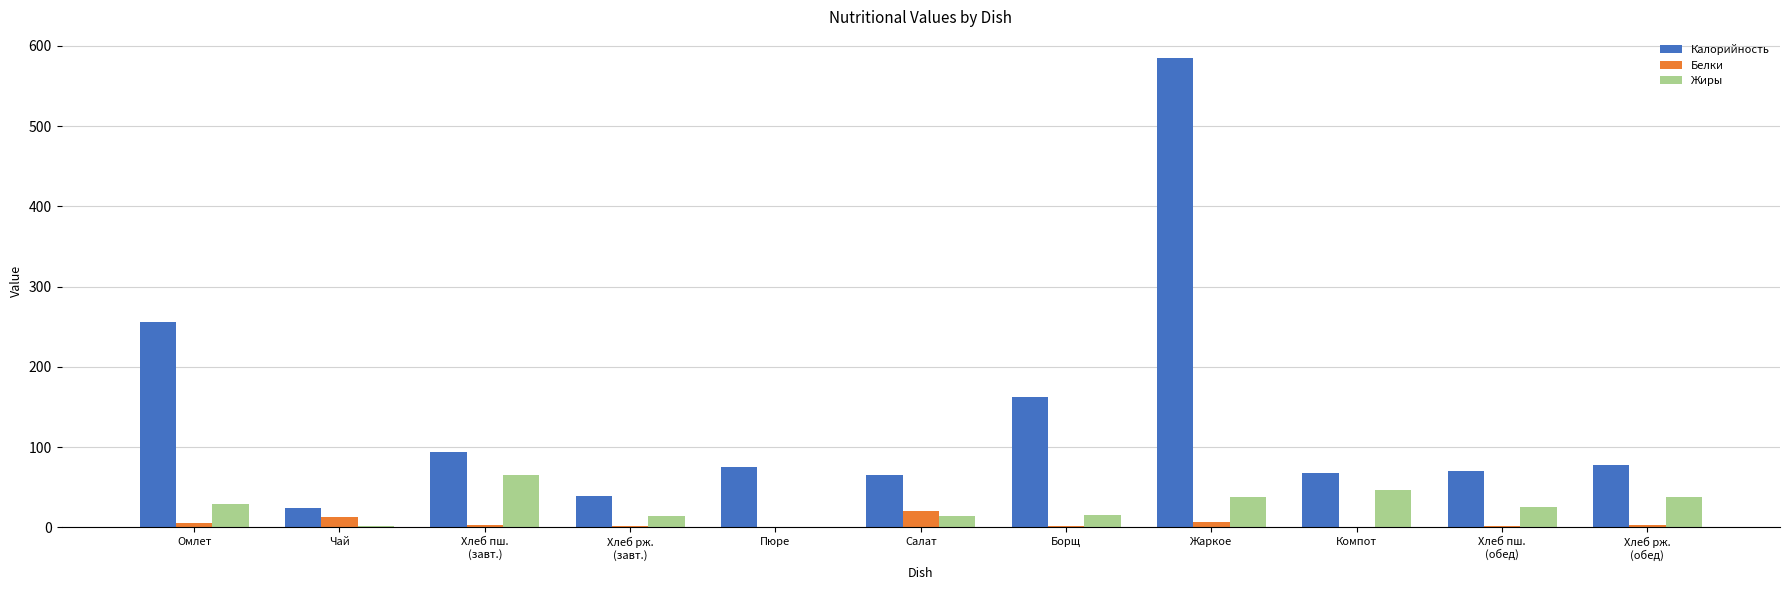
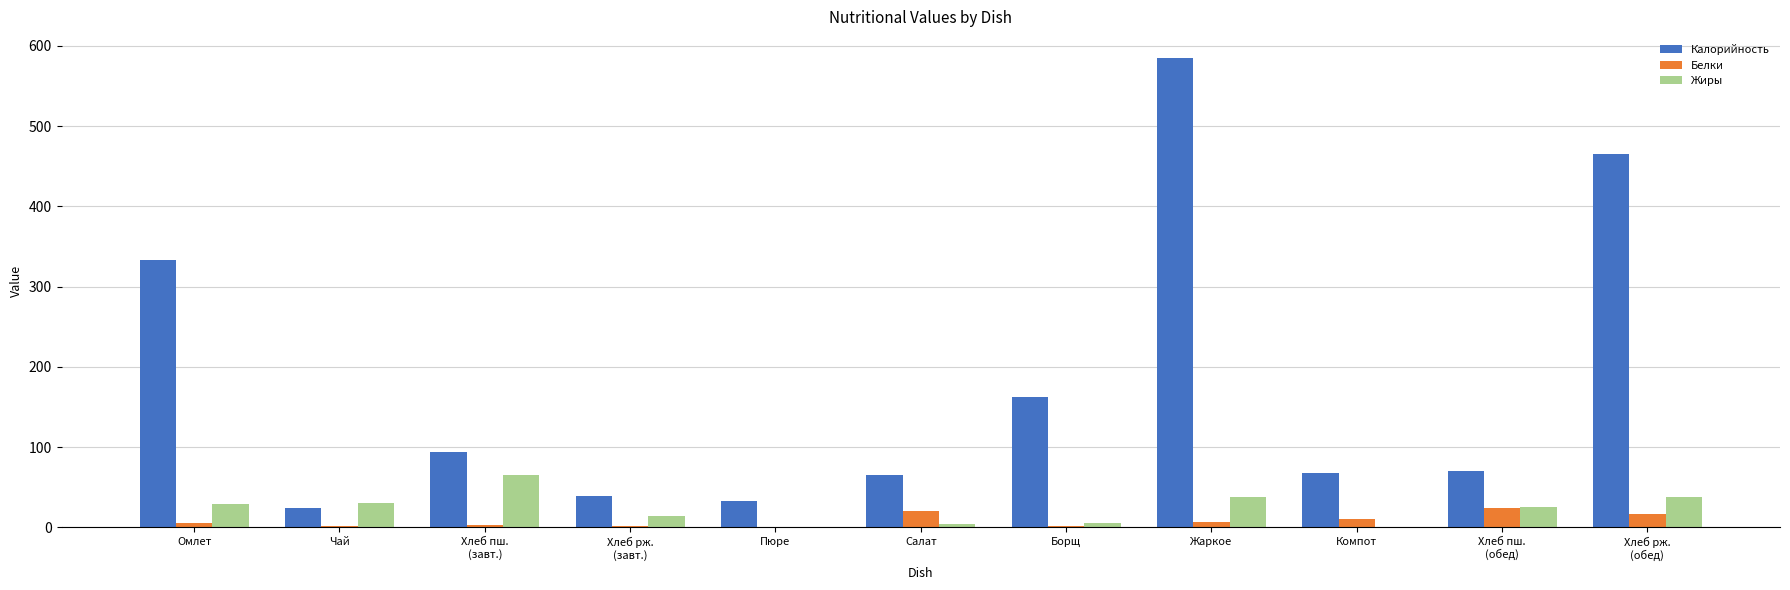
Калорийность, Омлет: 260 -> 330
Белки, Чай: 10 -> 0
Жиры, Чай: 0 -> 30
Калорийность, Пюре: 80 -> 30
Жиры, Салат: 10 -> 0
Жиры, Борщ: 20 -> 10
Белки, Компот: 0 -> 10
Жиры, Компот: 50 -> 0
Белки, Хлеб пш. (обед): 0 -> 20
Калорийность, Хлеб рж. (обед): 80 -> 460
Белки, Хлеб рж. (обед): 0 -> 20
